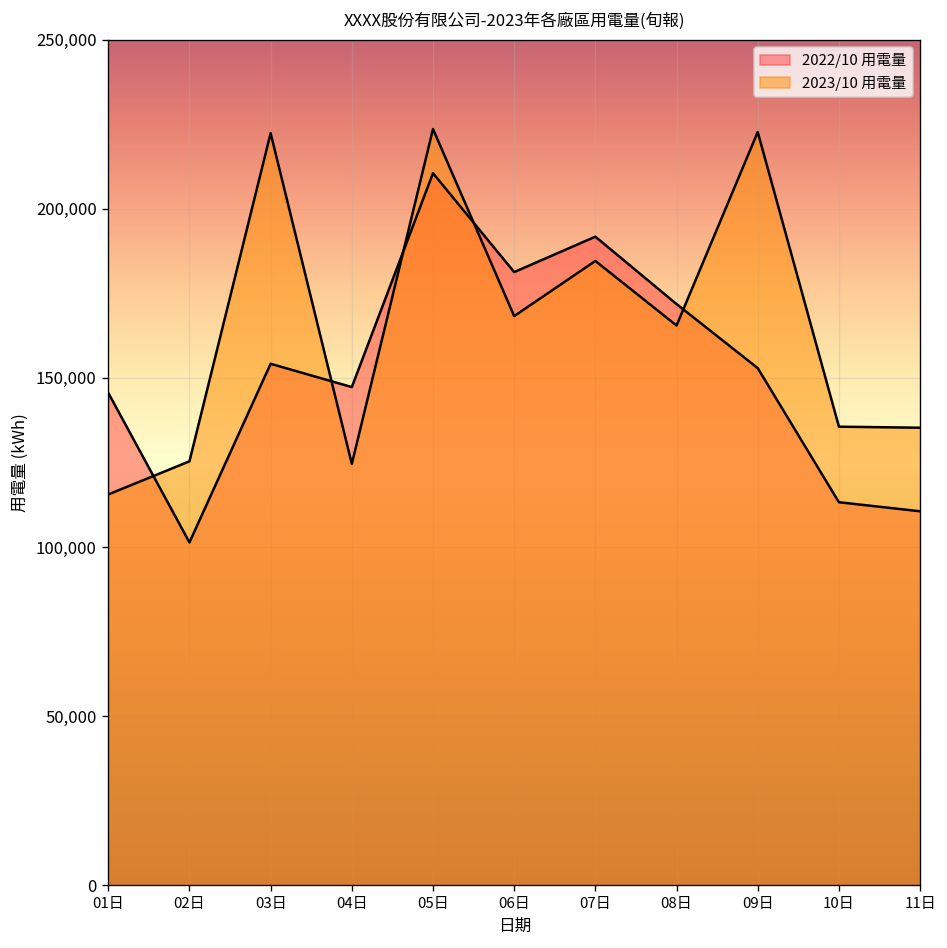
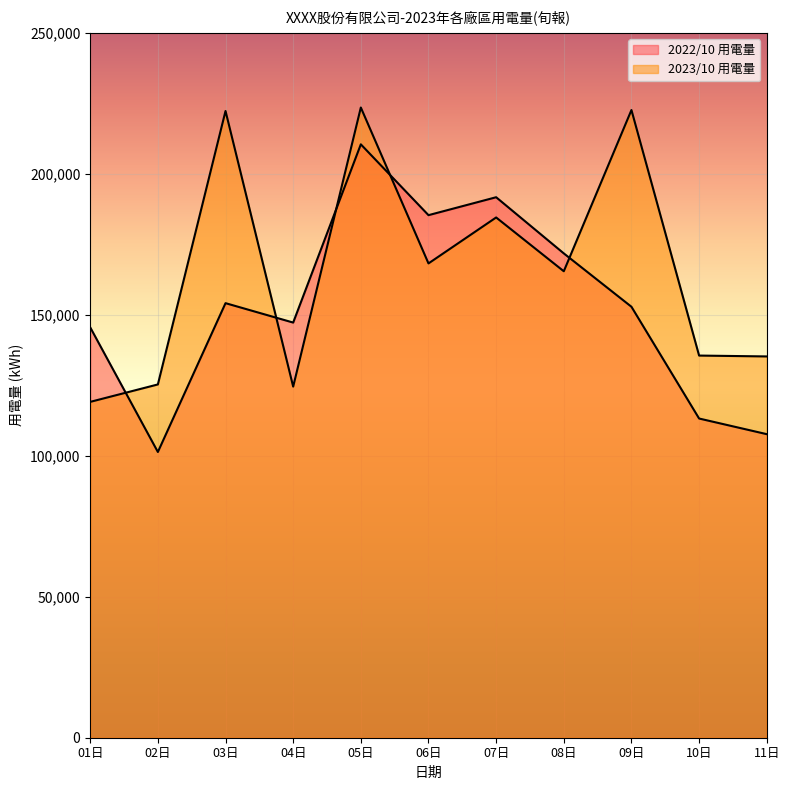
2023/10 用電量, 01日: 116,000 -> 119,000
2022/10 用電量, 06日: 181,000 -> 185,000
2022/10 用電量, 11日: 111,000 -> 108,000
